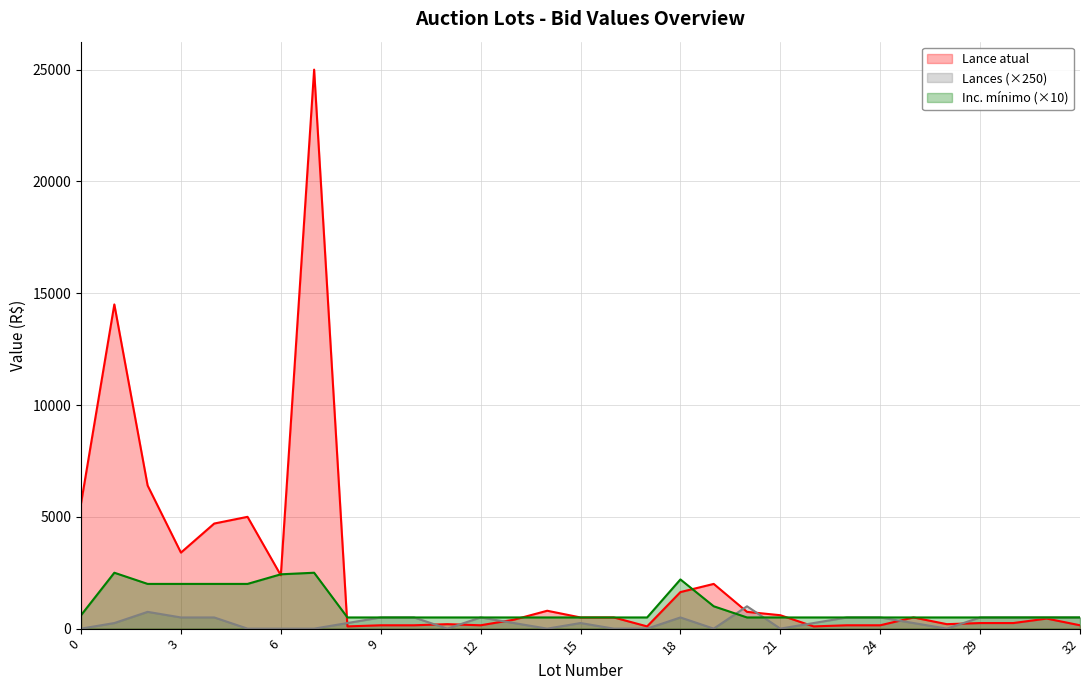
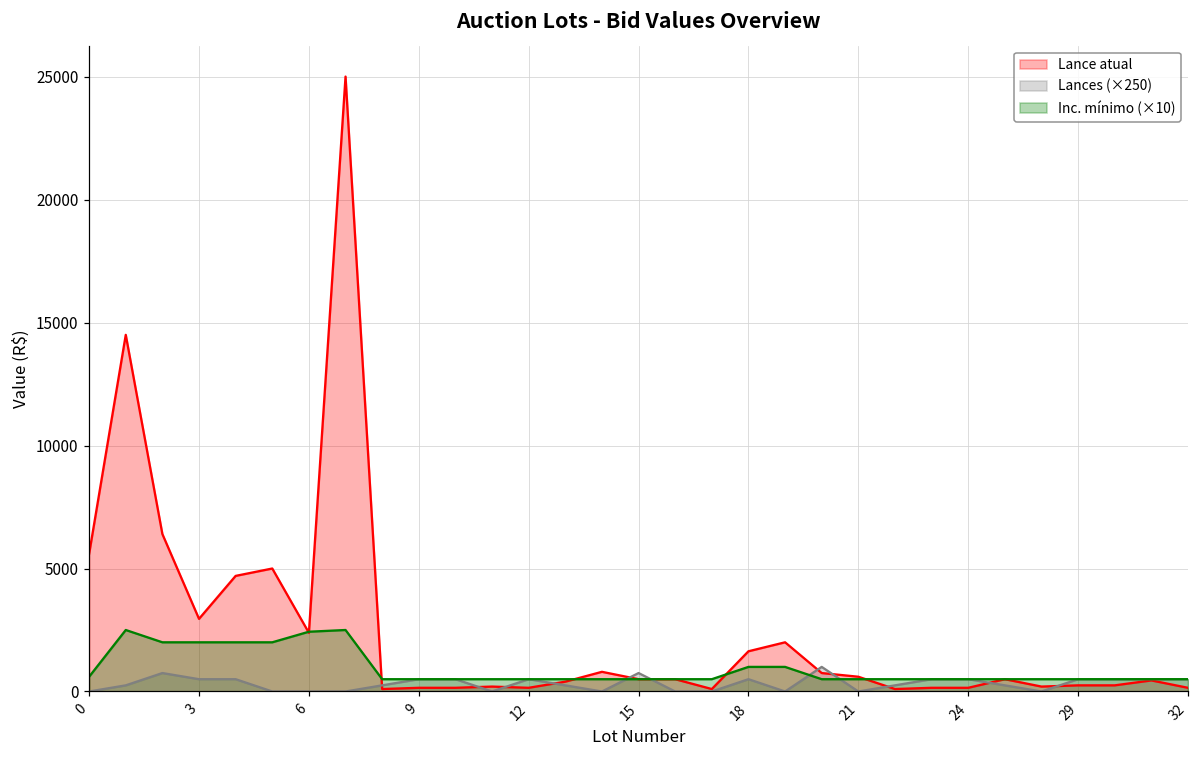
Lance atual, 3: 3400 -> 3000
Lances (×250), 15: 300 -> 800
Inc. mínimo (×10), 18: 2200 -> 1000
